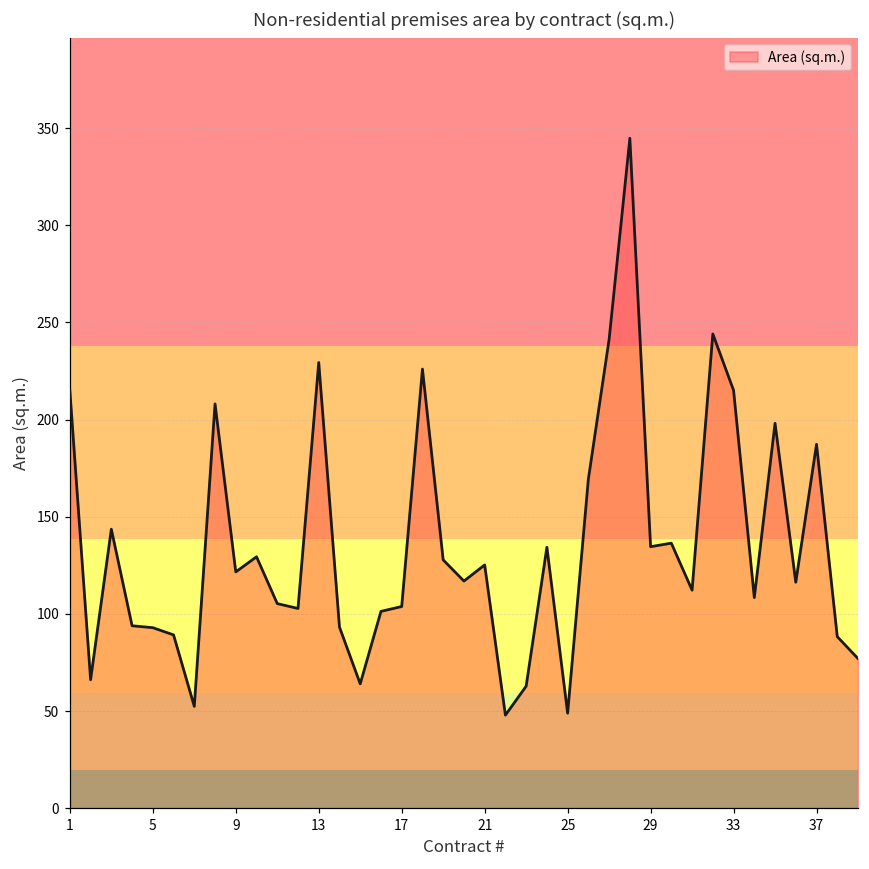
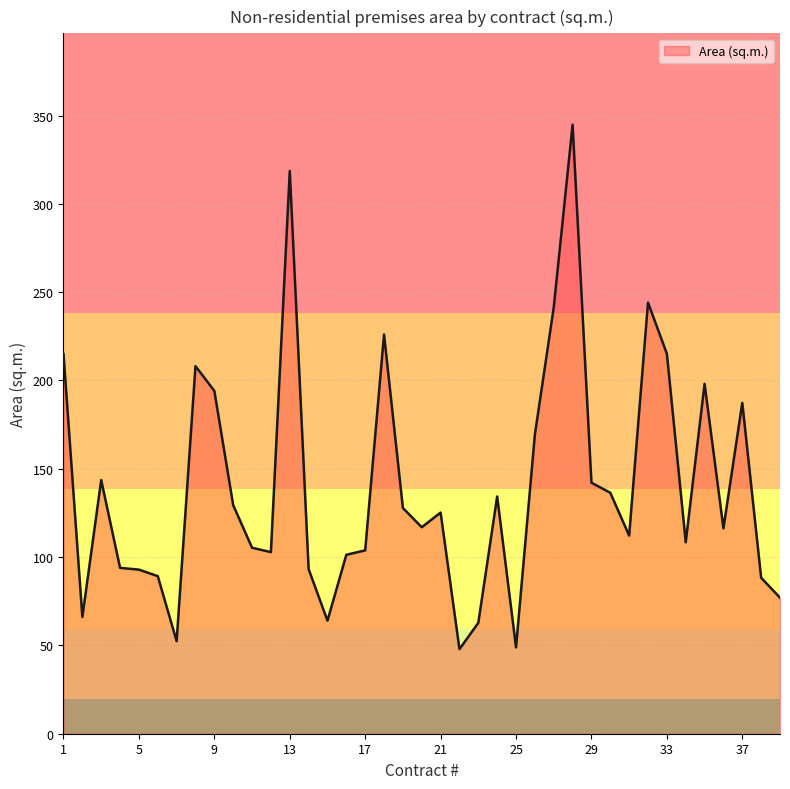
9: 122 -> 194
13: 229 -> 319
29: 135 -> 142
